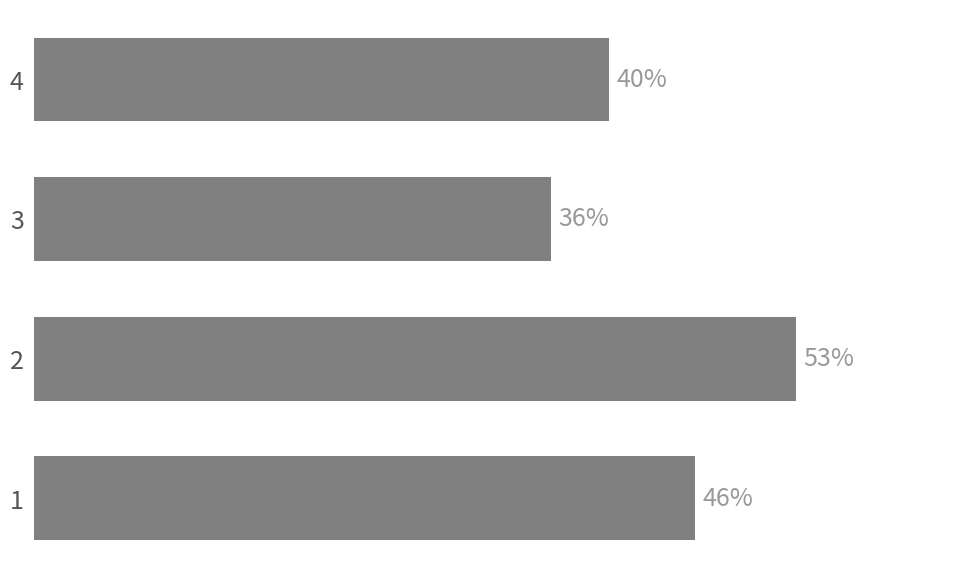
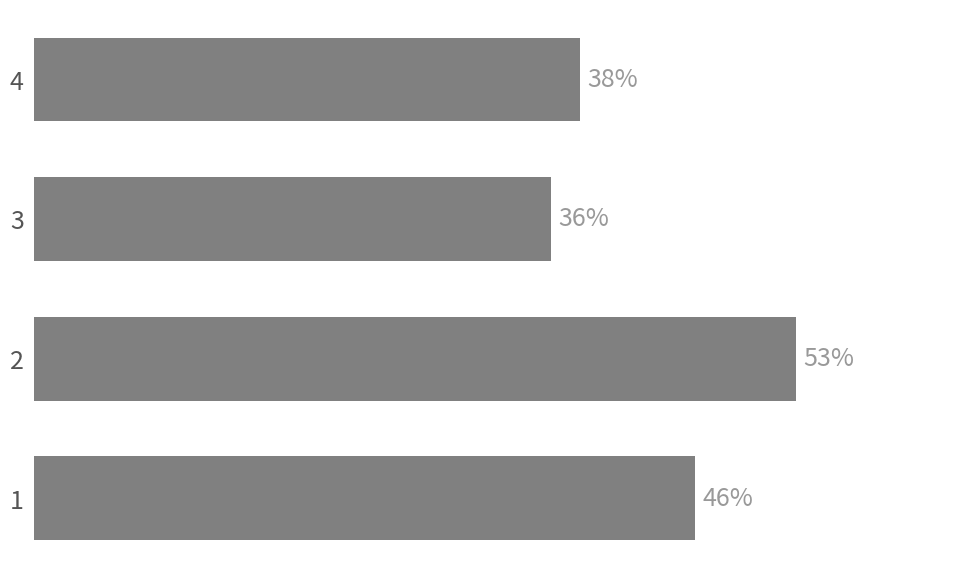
4: 40% -> 38%
